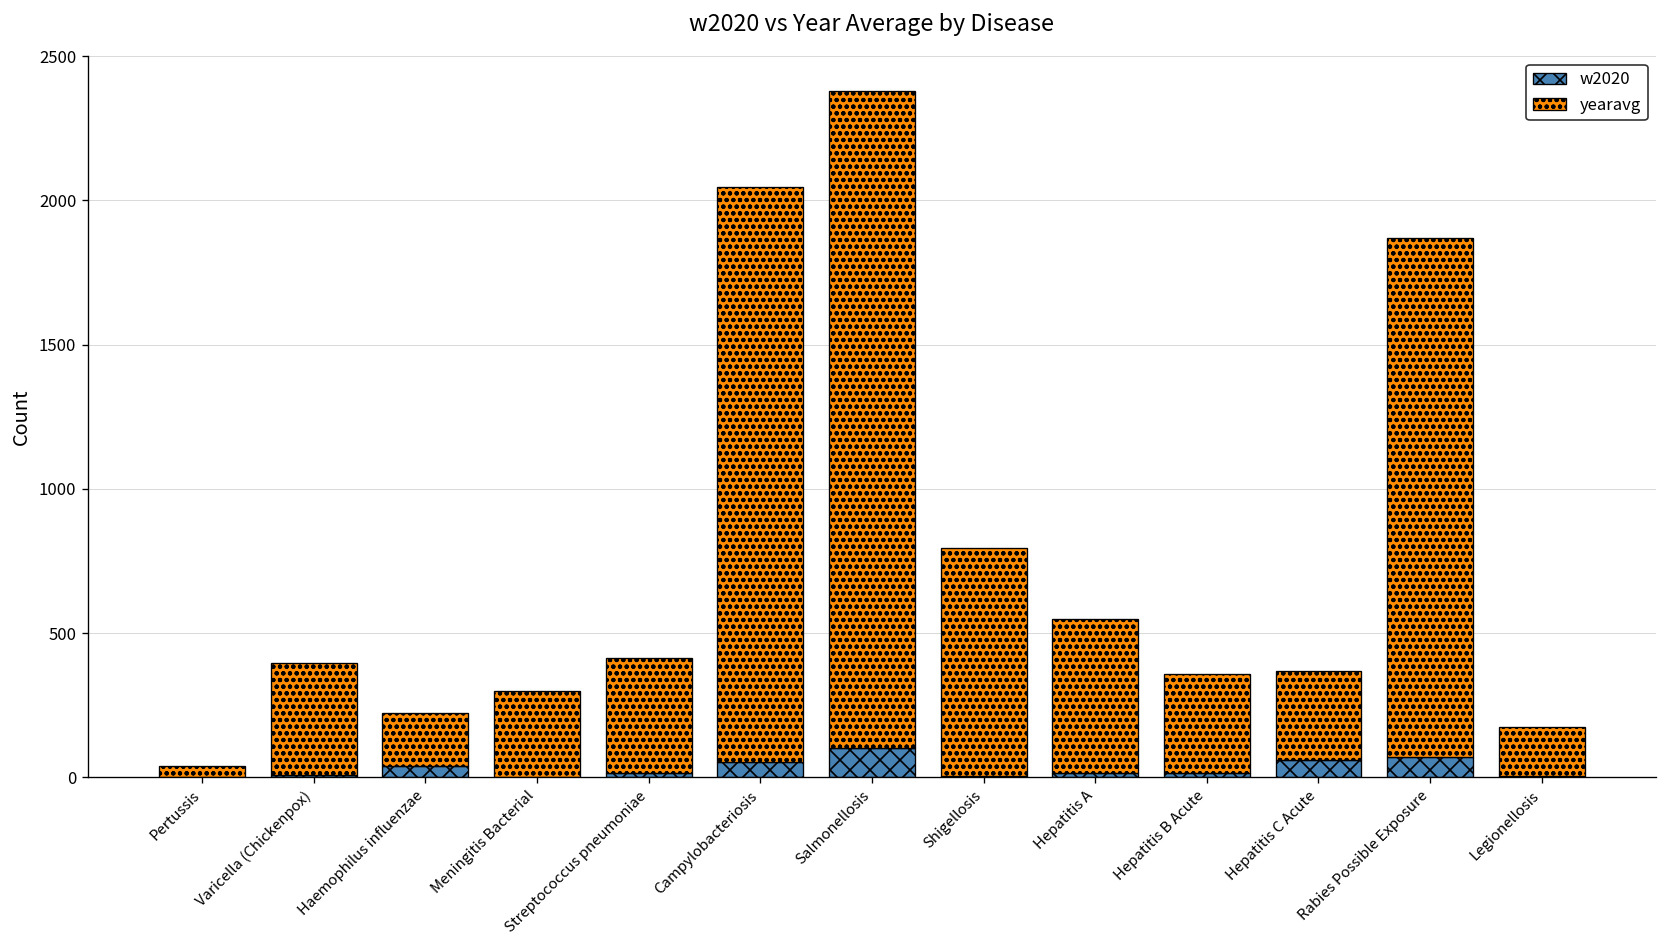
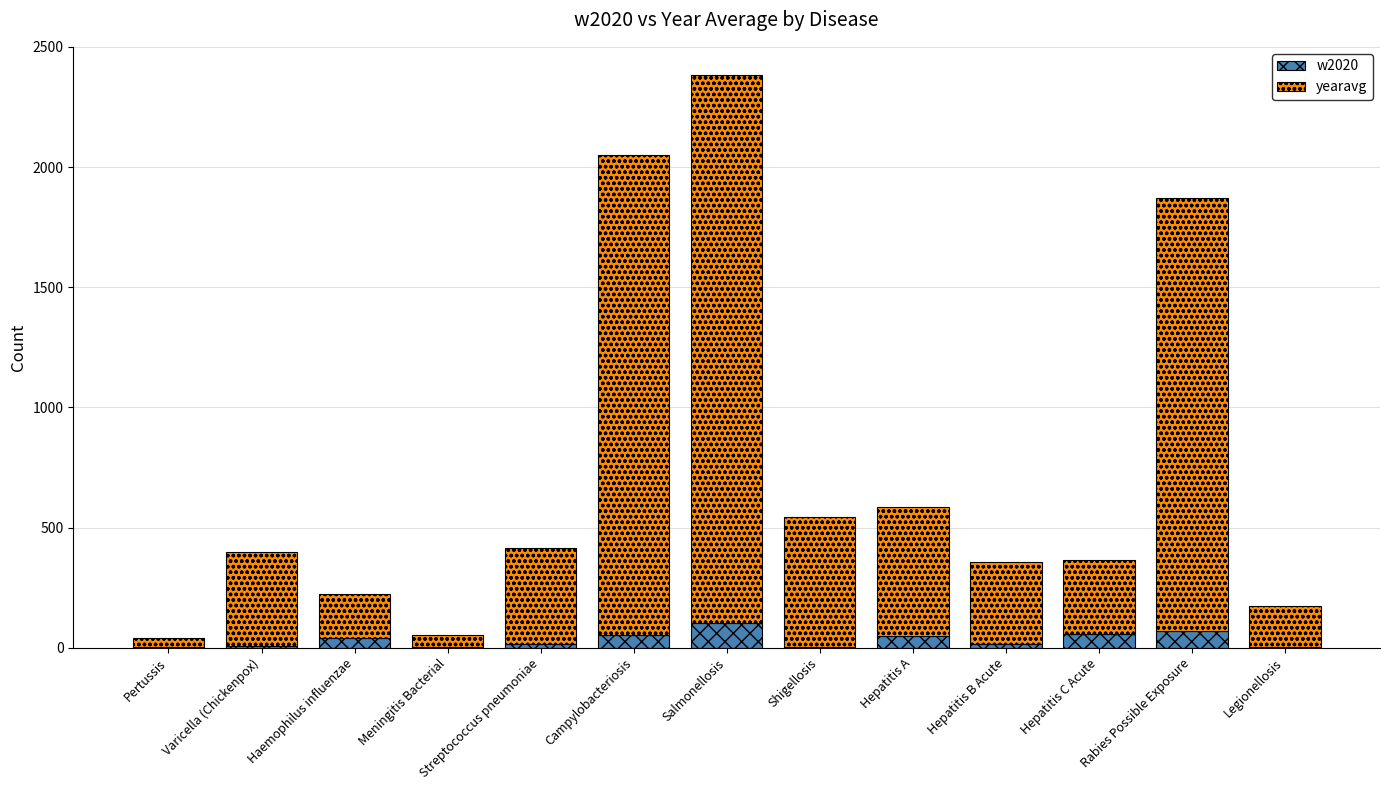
yearavg, Meningitis Bacterial: 300 -> 50
yearavg, Shigellosis: 790 -> 540
w2020, Hepatitis A: 10 -> 50
